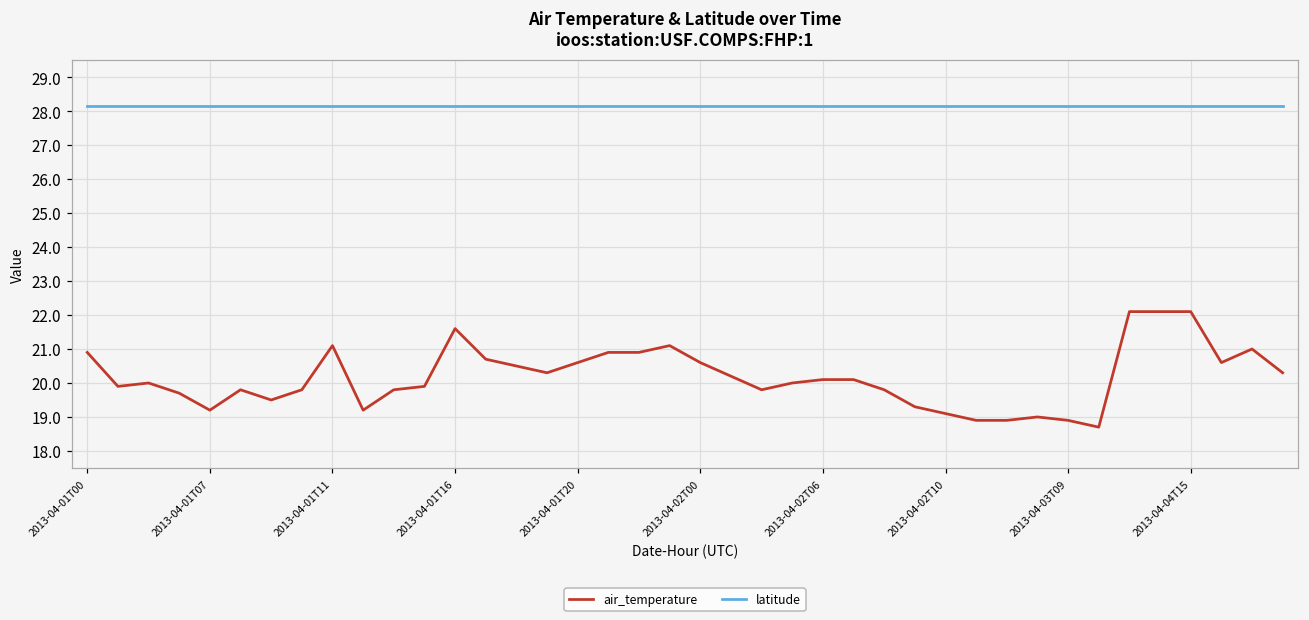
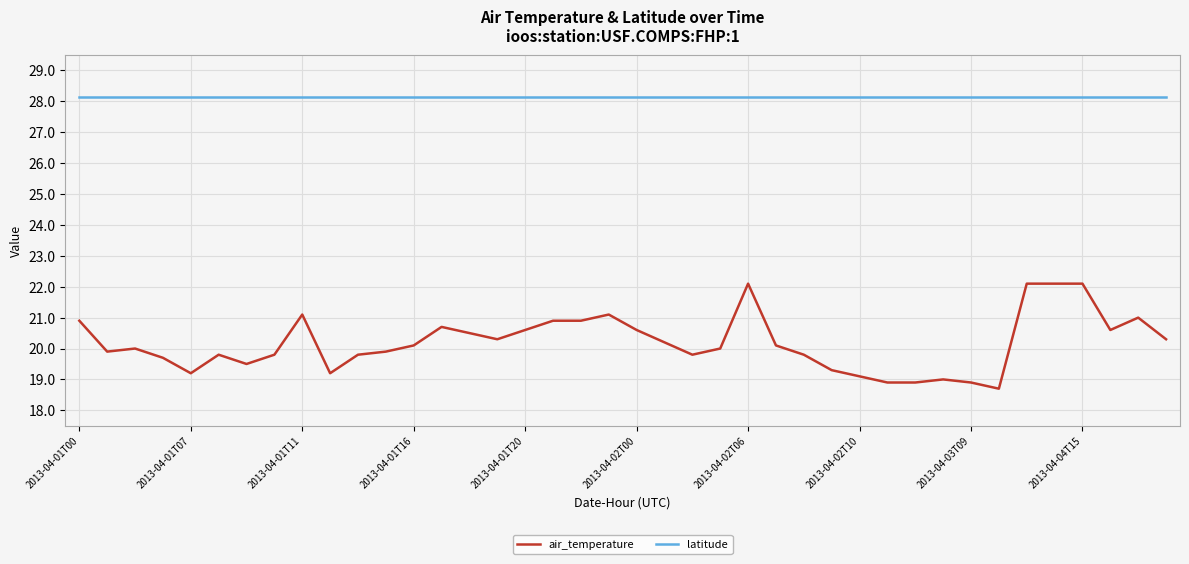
air_temperature, 2013-04-01T16: 21.6 -> 20.1
air_temperature, 2013-04-02T06: 20.1 -> 22.1
